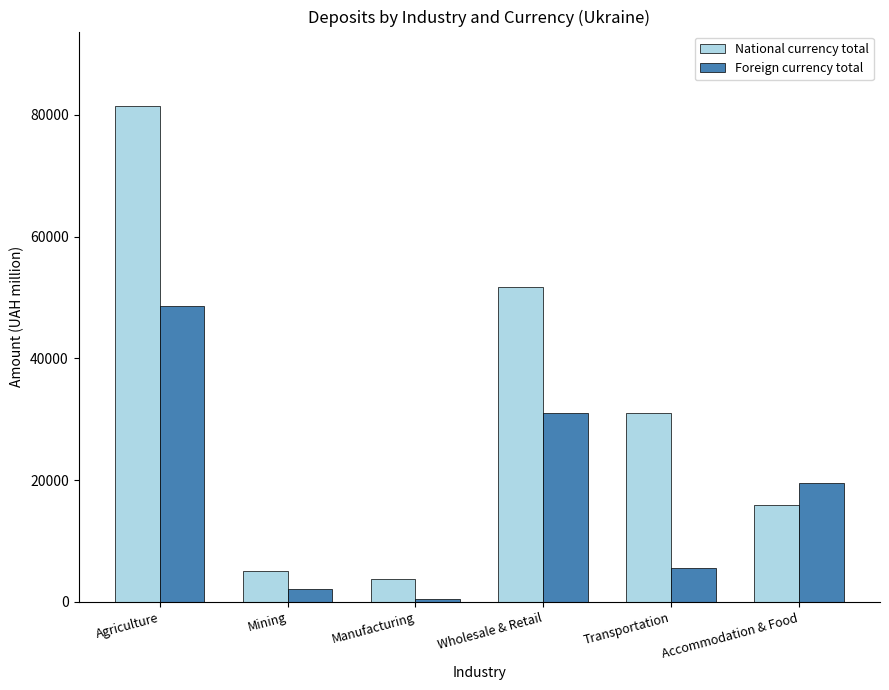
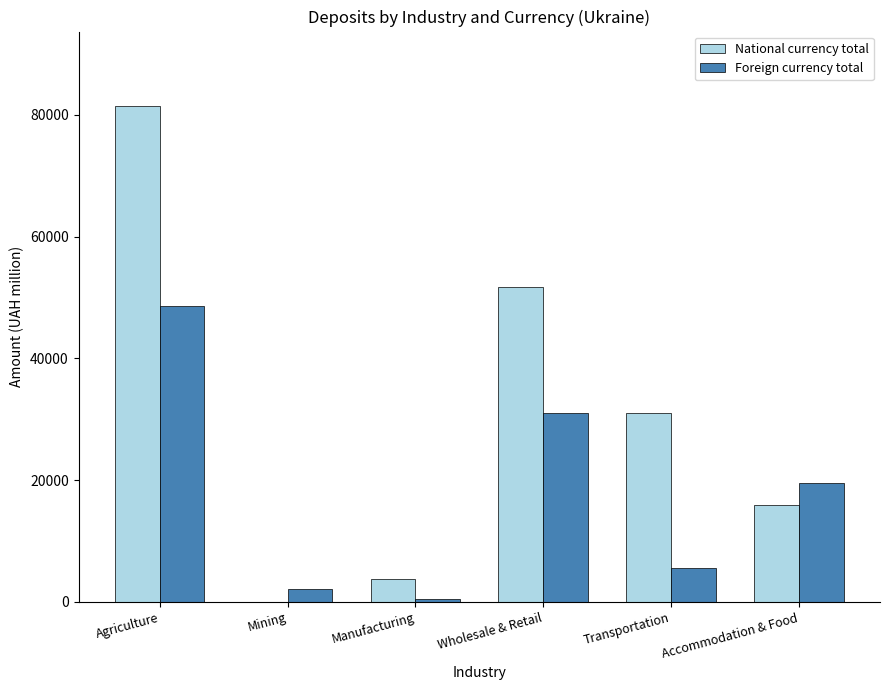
National currency total, Mining: 5000 -> 0
